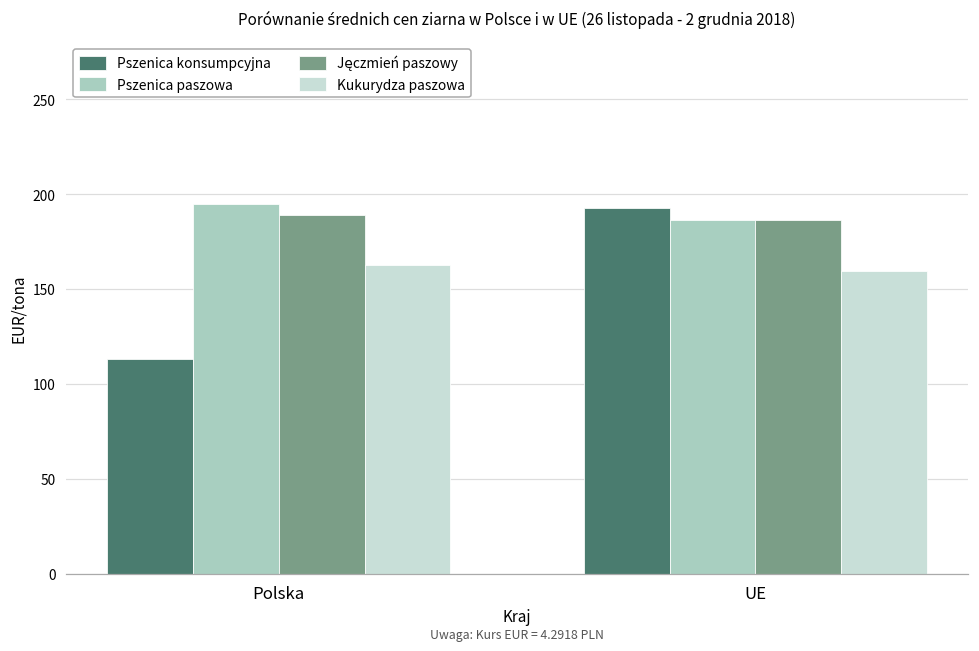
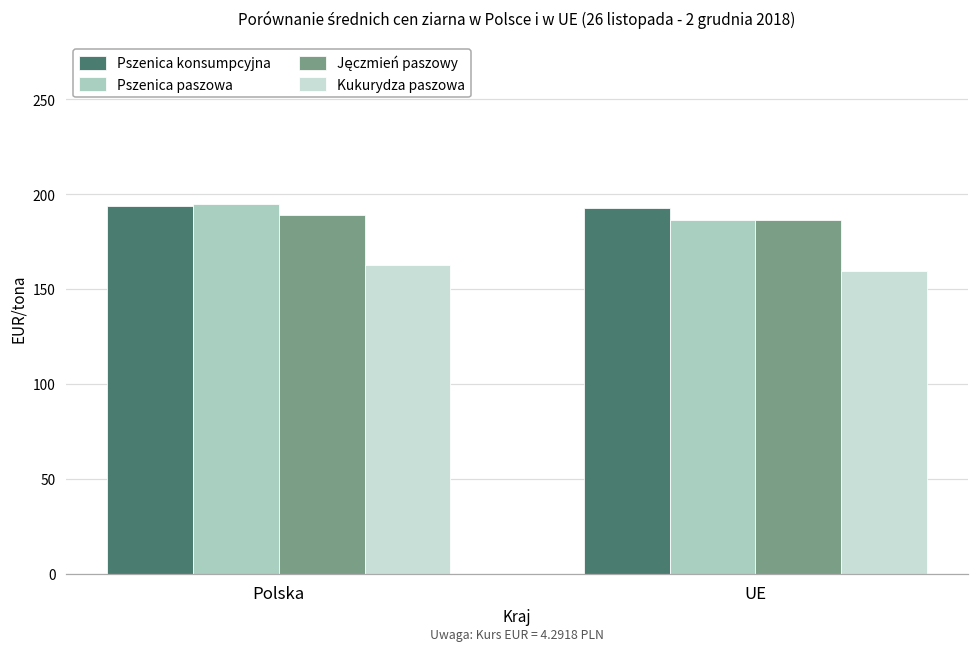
Pszenica konsumpcyjna, Polska: 113 -> 194
